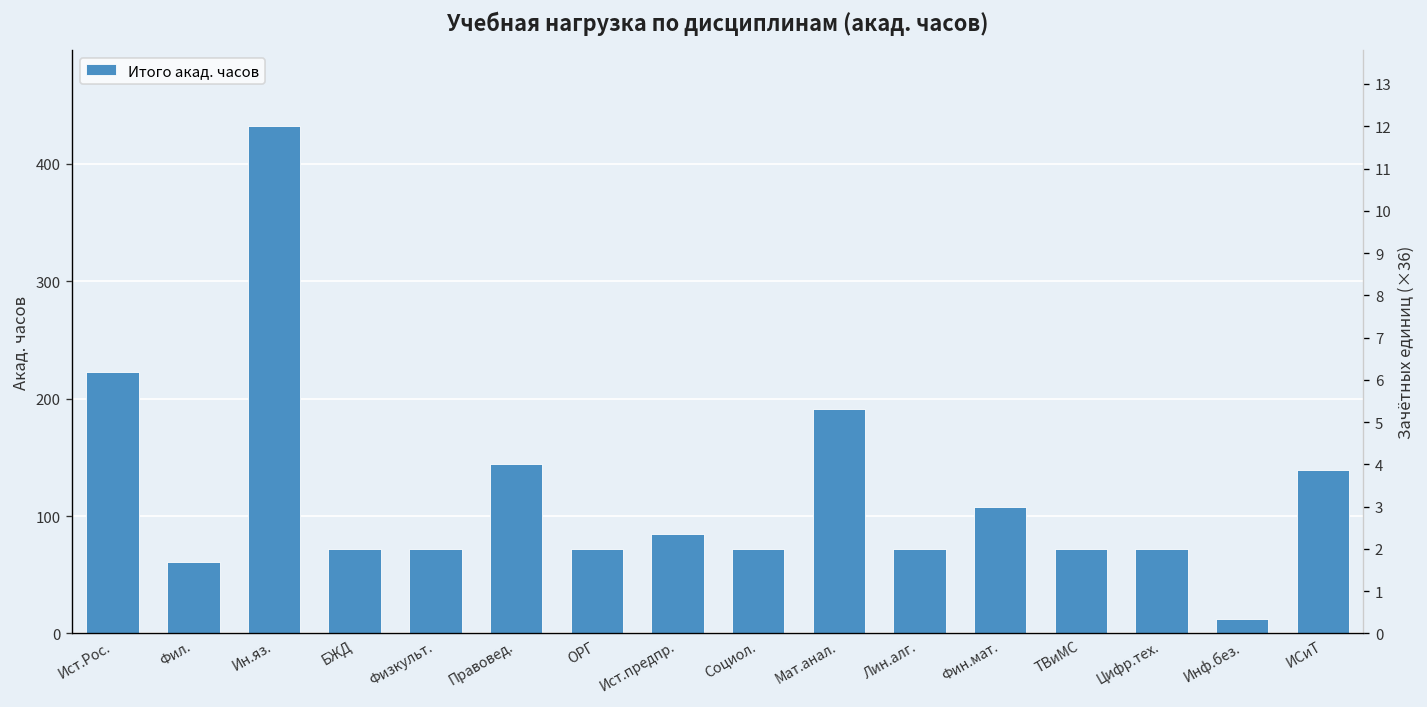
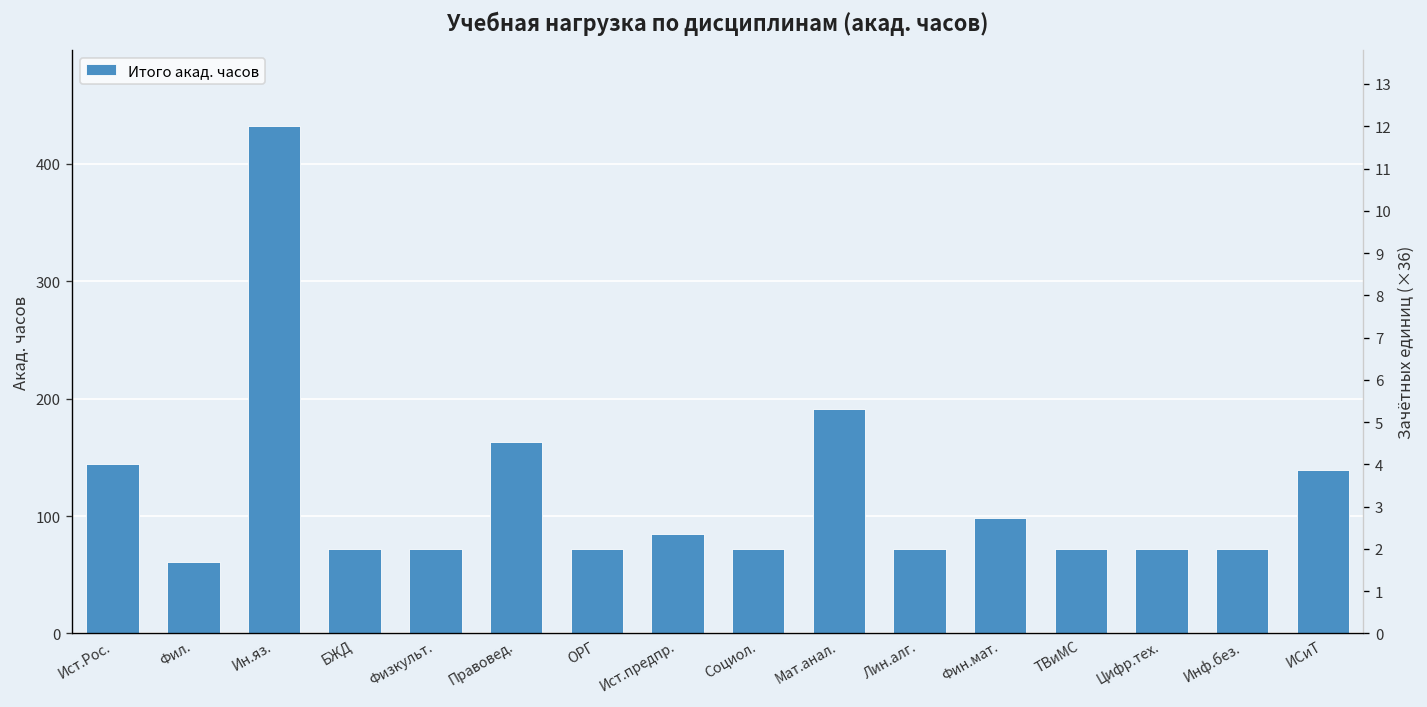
Ист.Рос.: 220 -> 140
Правовед.: 140 -> 160
Фин.мат.: 110 -> 100
Инф.без.: 10 -> 70
